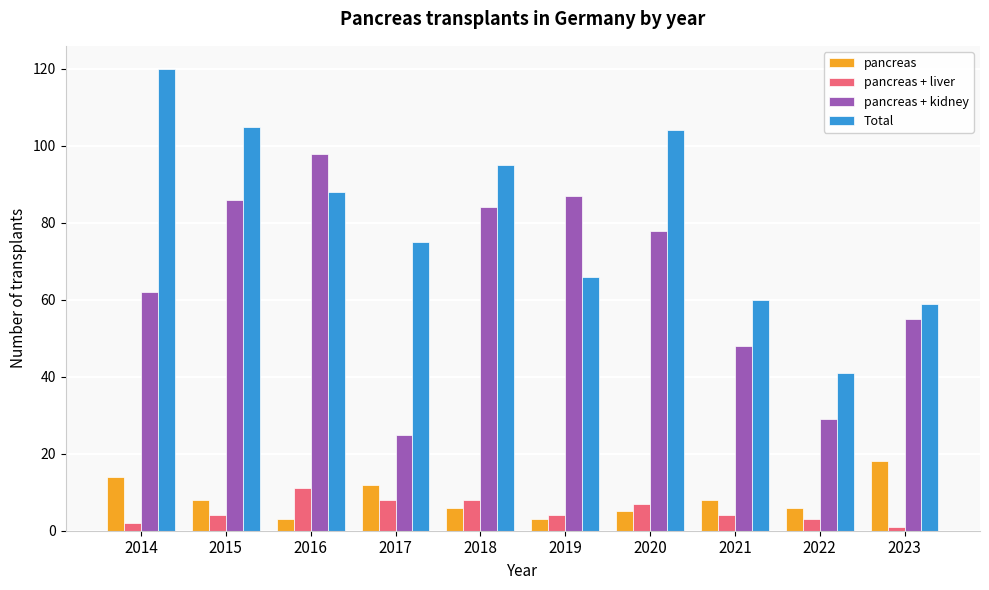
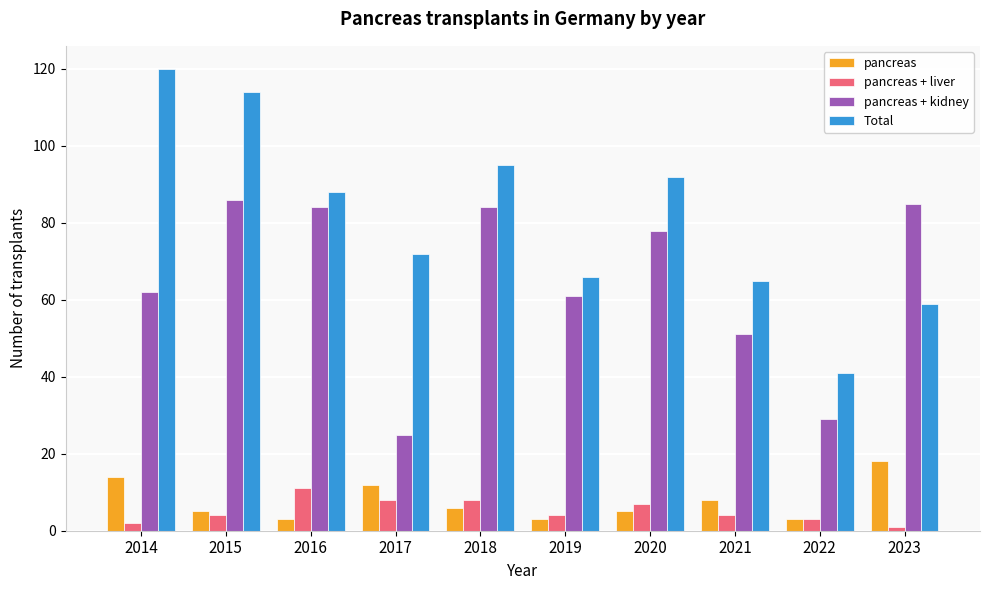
pancreas, 2015: 8 -> 5
Total, 2015: 105 -> 114
pancreas + kidney, 2016: 98 -> 84
Total, 2017: 75 -> 72
pancreas + kidney, 2019: 87 -> 61
Total, 2020: 104 -> 92
pancreas + kidney, 2021: 48 -> 51
Total, 2021: 60 -> 65
pancreas, 2022: 6 -> 3
pancreas + kidney, 2023: 55 -> 85
